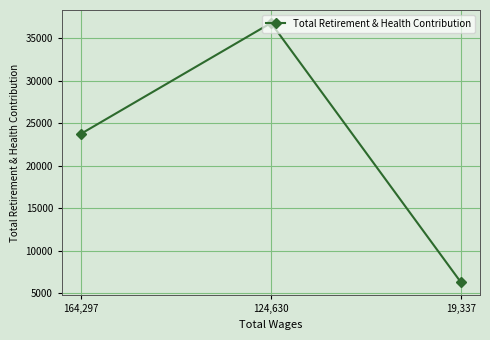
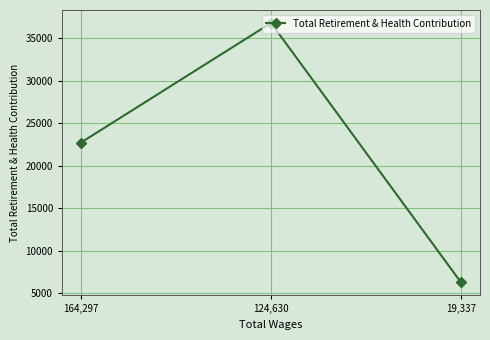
164,297: 24000 -> 23000
